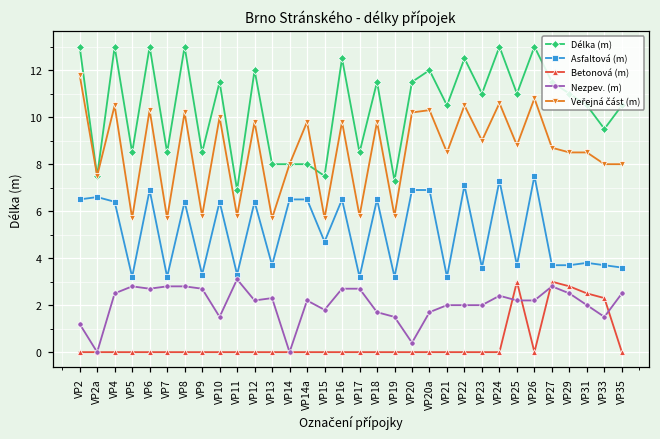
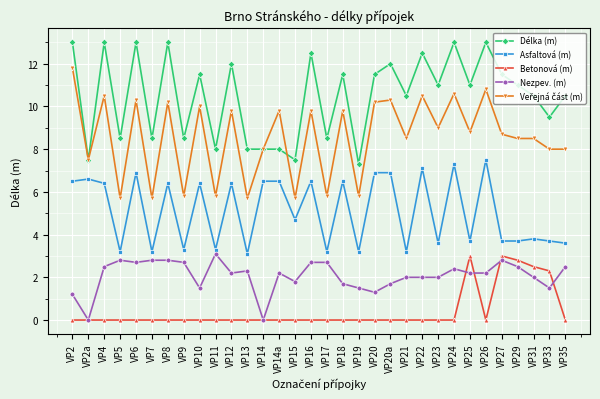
Délka (m), VP11: 6.9 -> 8.0
Asfaltová (m), VP13: 3.7 -> 3.1
Nezpev. (m), VP20: 0.4 -> 1.3
